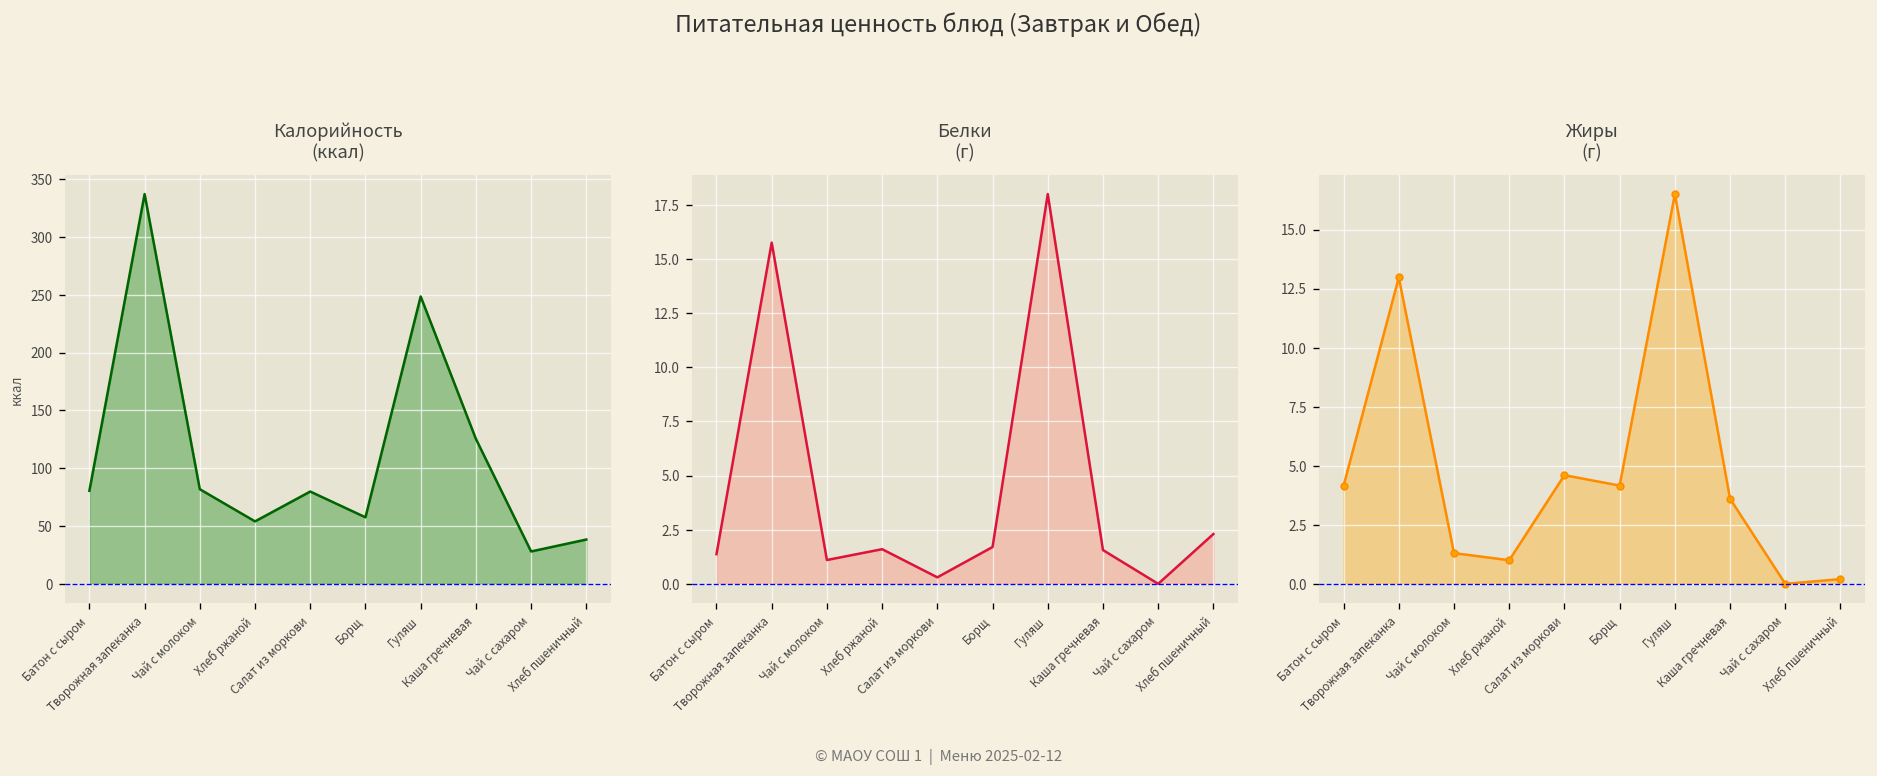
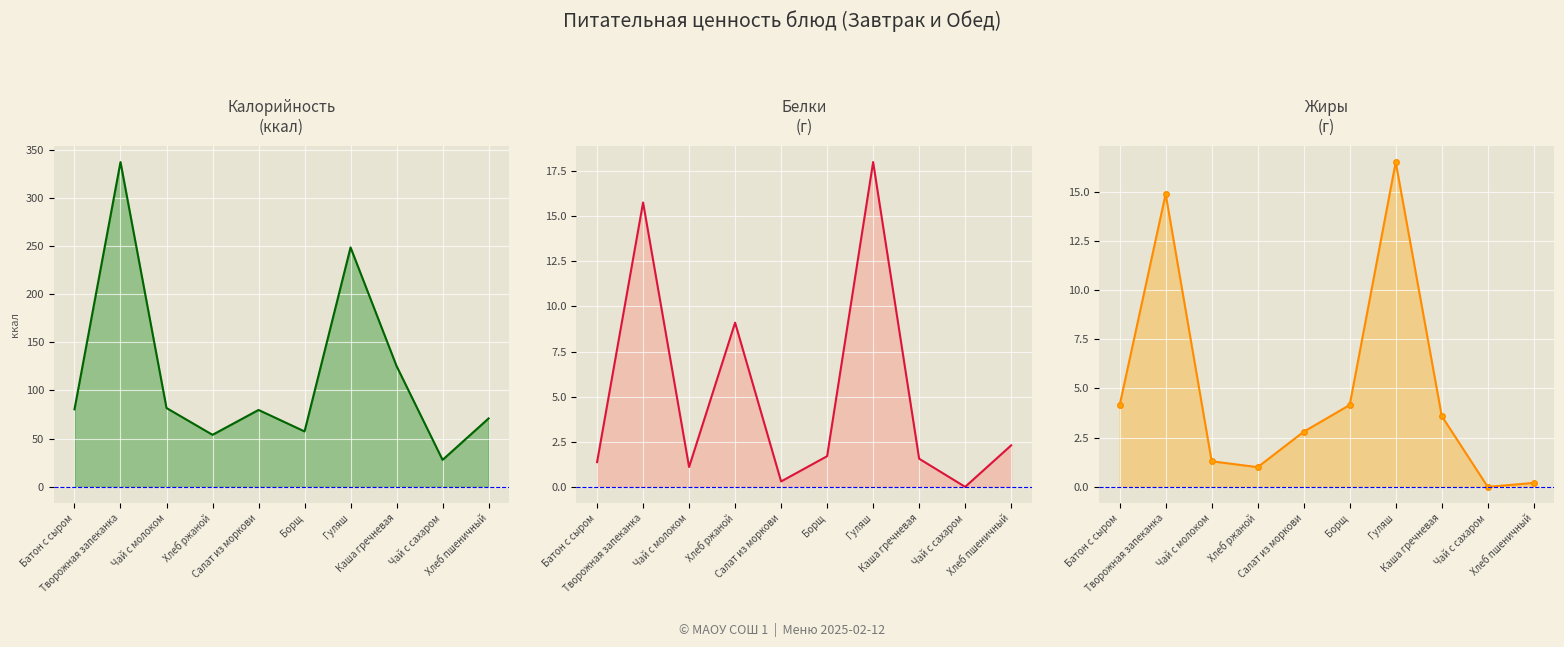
Калорийность (ккал), Хлеб пшеничный: 40 -> 70
Белки (г), Хлеб ржаной: 1.6 -> 9.1
Жиры (г), Творожная запеканка: 13.0 -> 14.9
Жиры (г), Салат из моркови: 4.6 -> 2.8
